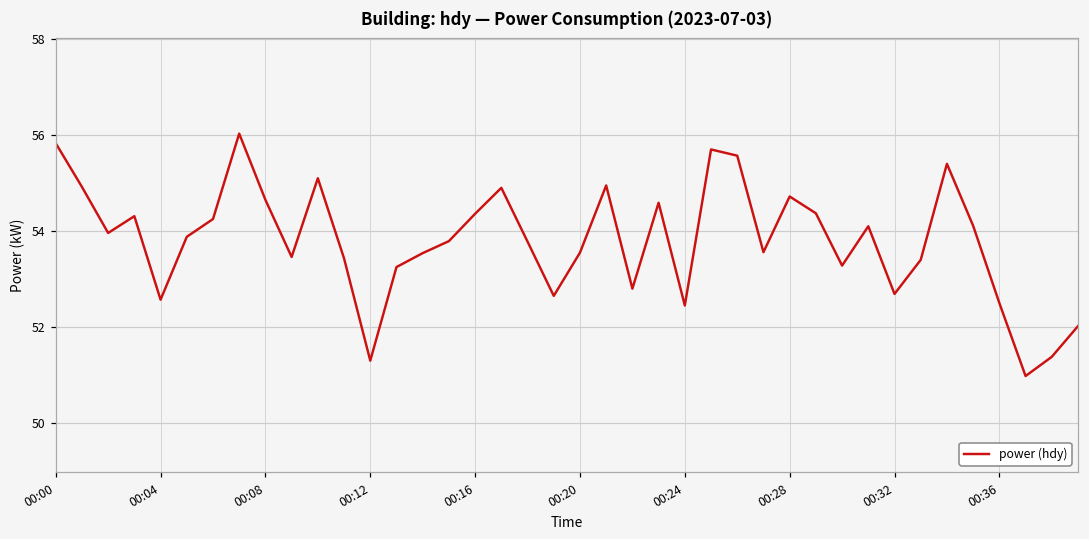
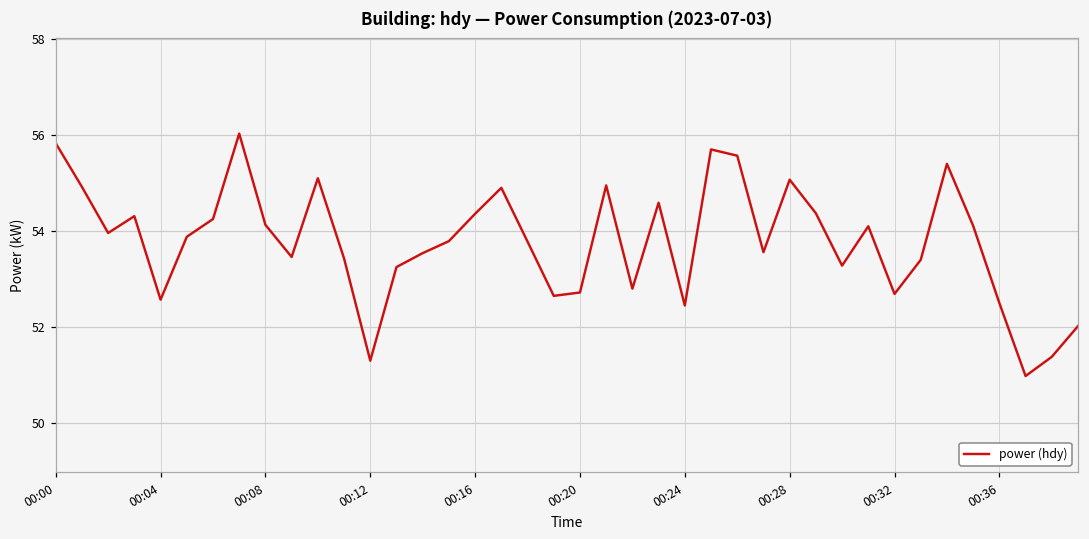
00:08: 54.6 -> 54.1
00:20: 53.5 -> 52.7
00:28: 54.7 -> 55.1
